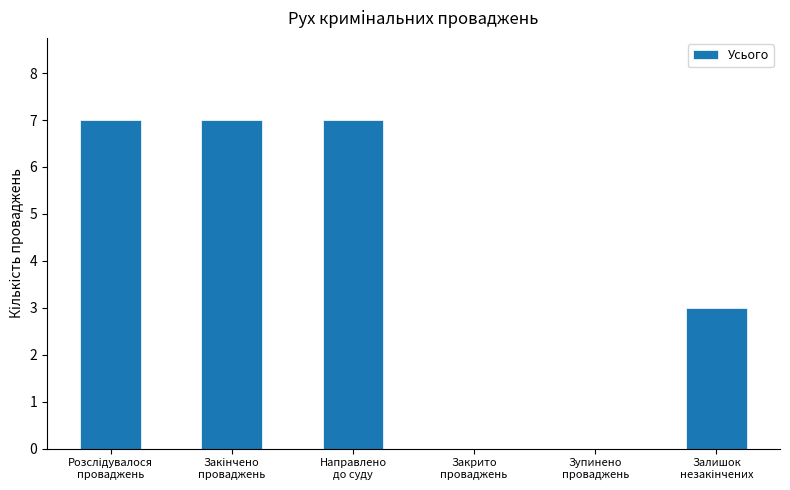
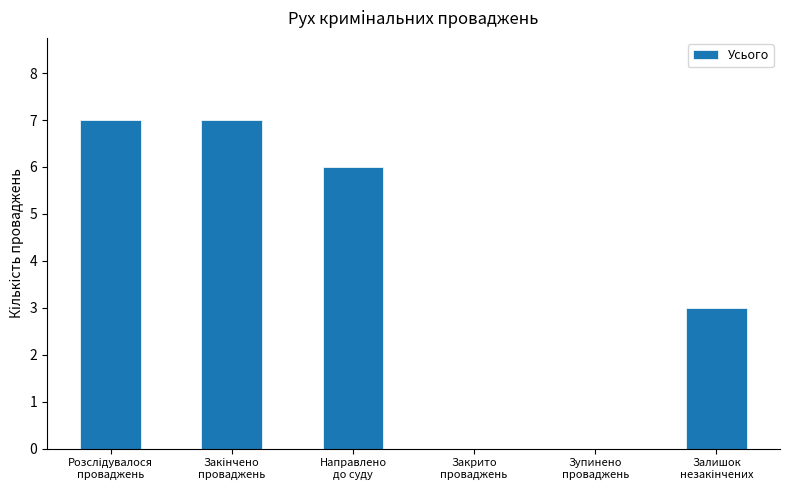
Направлено до суду: 7 -> 6
